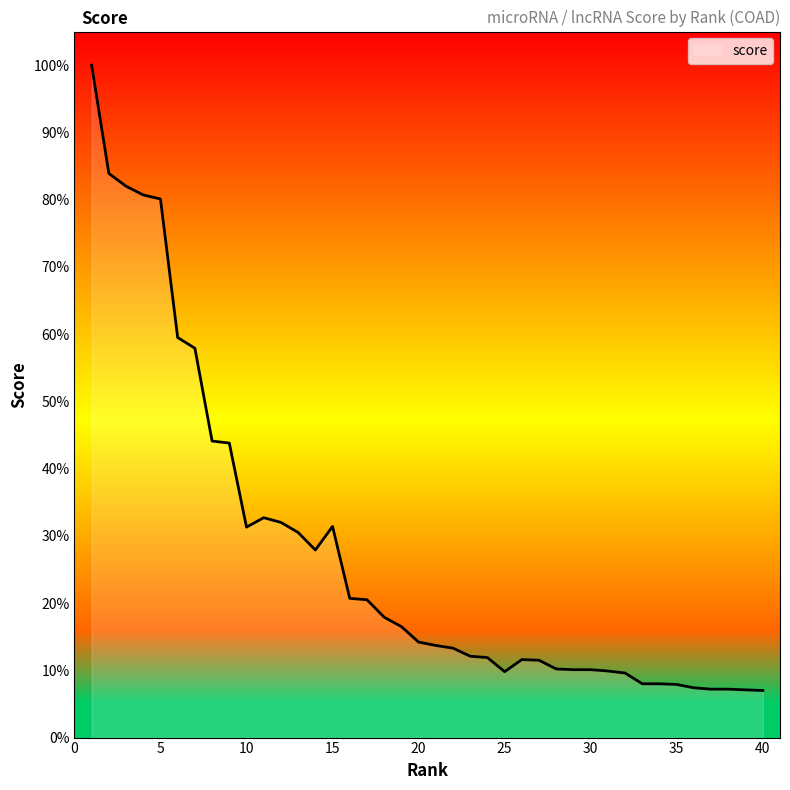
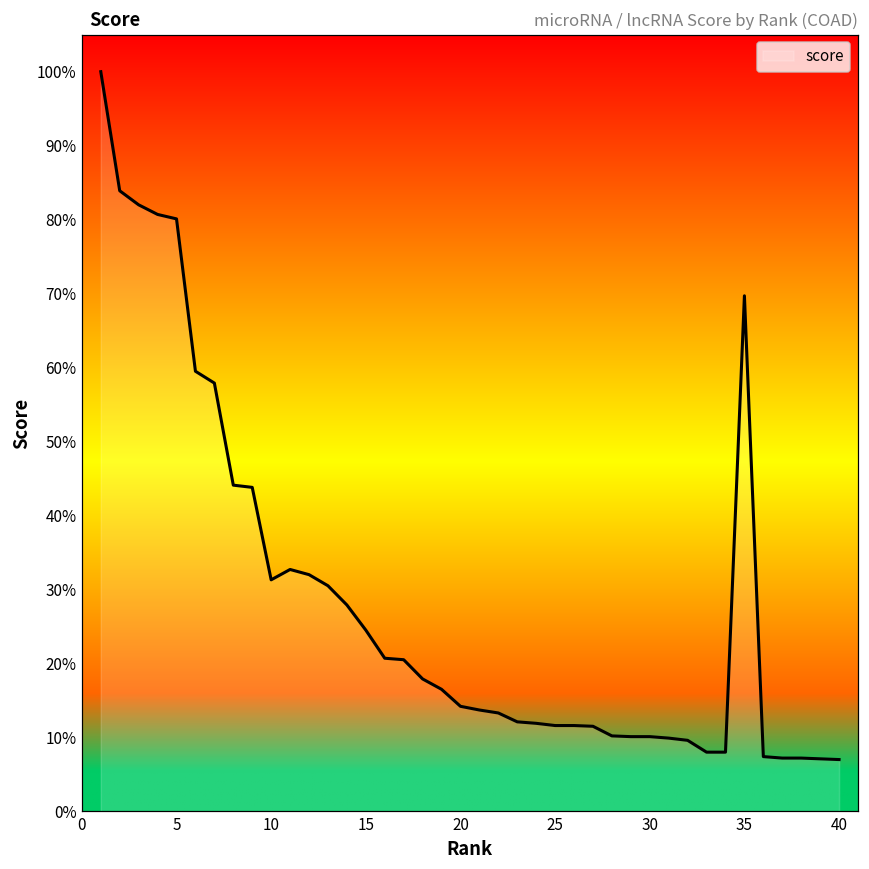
15: 31% -> 25%
25: 10% -> 12%
35: 8% -> 70%
